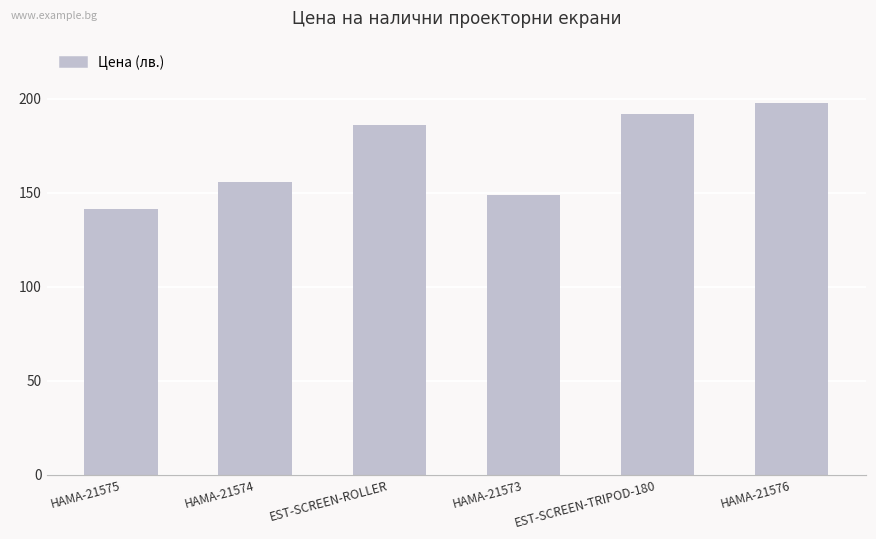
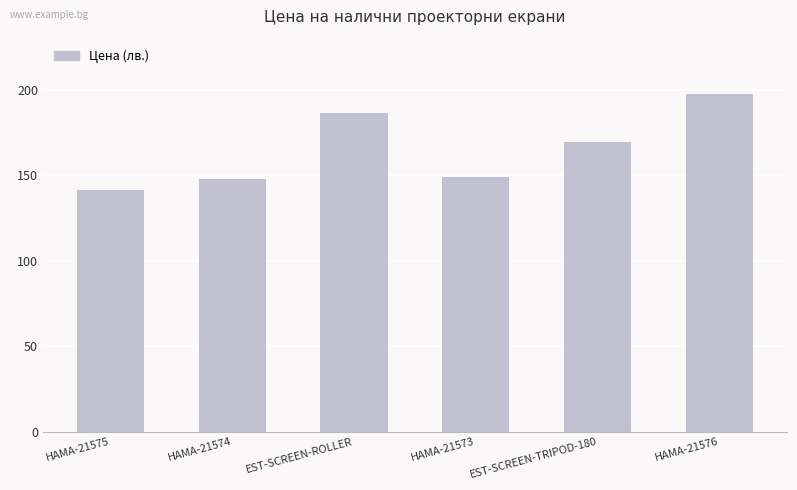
HAMA-21574: 156 -> 148
EST-SCREEN-TRIPOD-180: 192 -> 170
